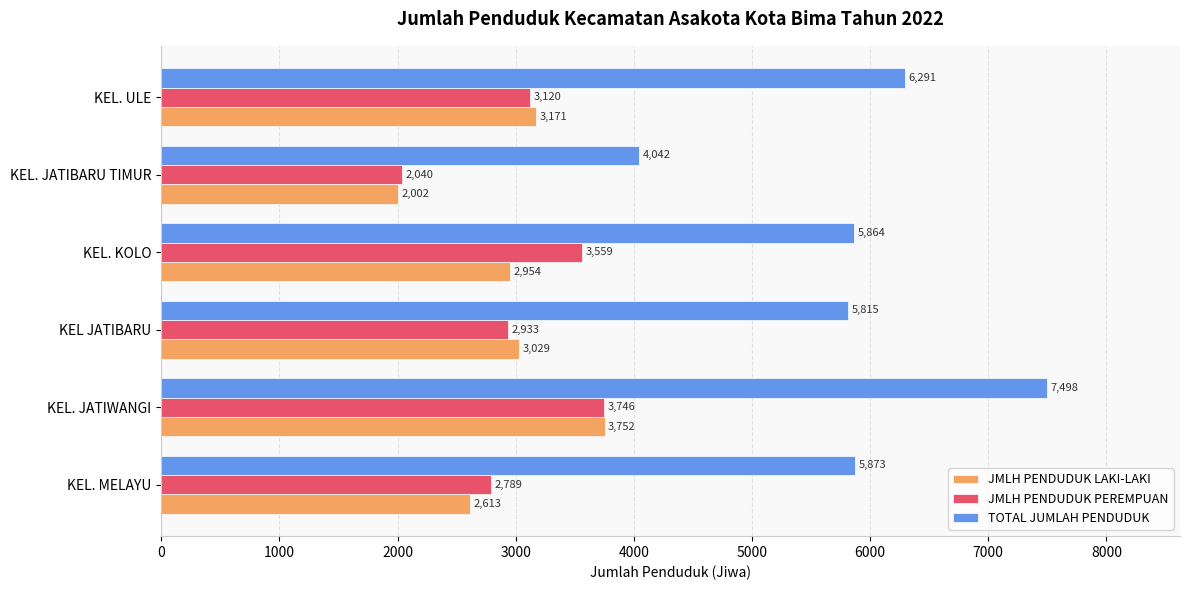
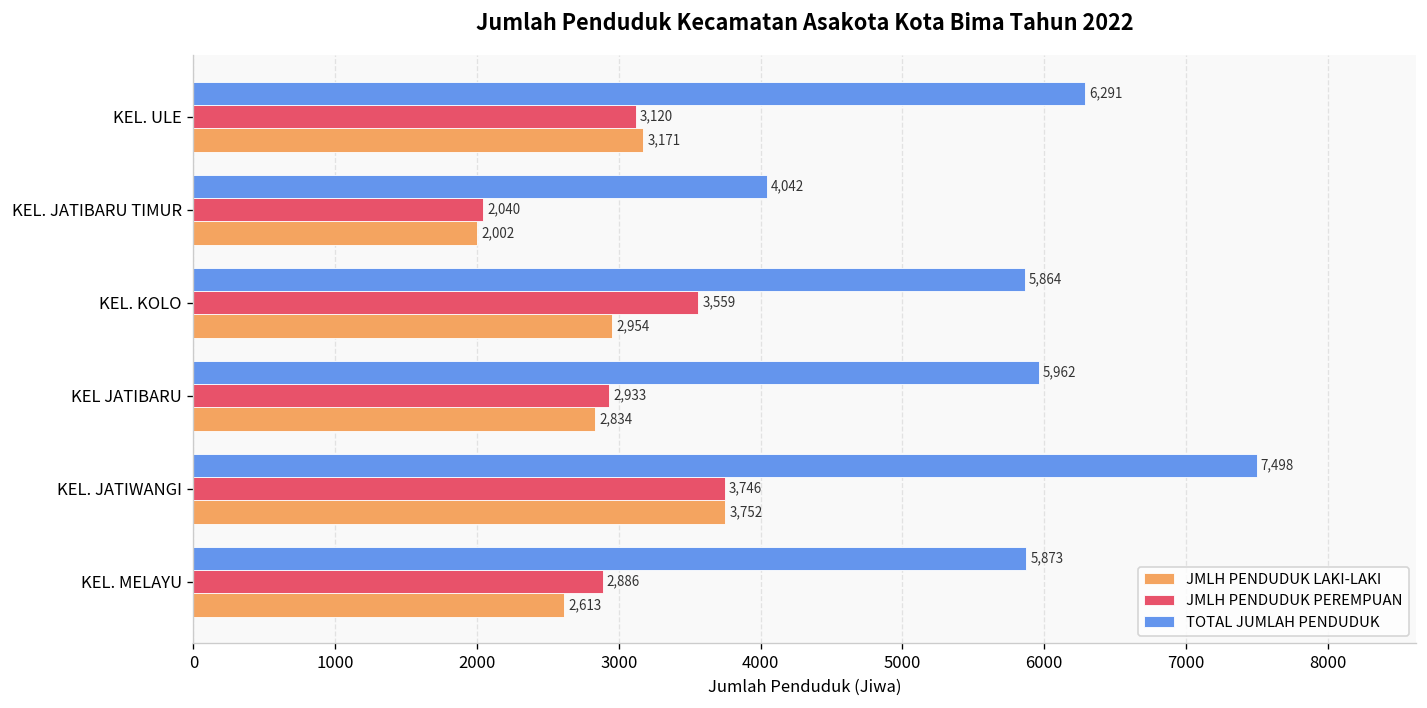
TOTAL JUMLAH PENDUDUK, KEL JATIBARU: 5,815 -> 5,962
JMLH PENDUDUK LAKI-LAKI, KEL JATIBARU: 3,029 -> 2,834
JMLH PENDUDUK PEREMPUAN, KEL. MELAYU: 2,789 -> 2,886
